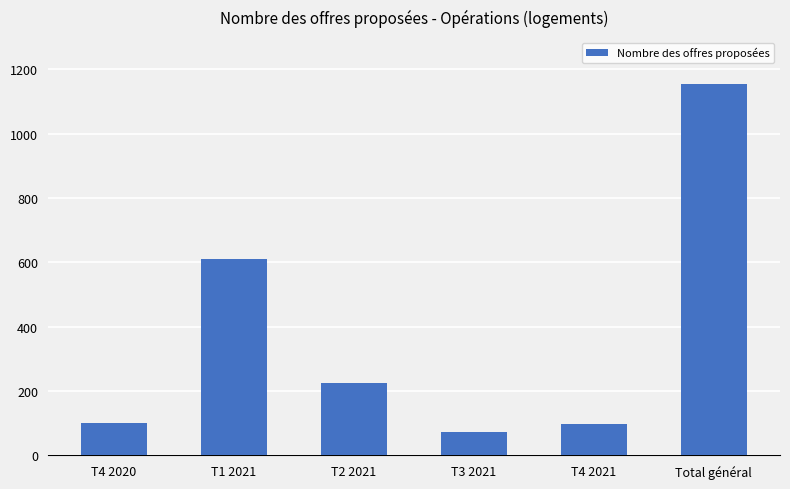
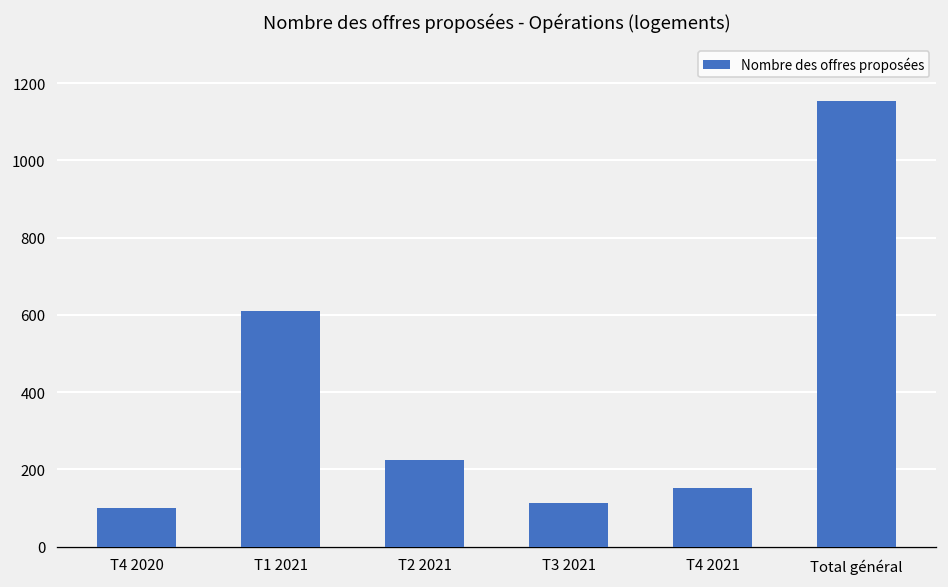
T3 2021: 70 -> 110
T4 2021: 100 -> 150
